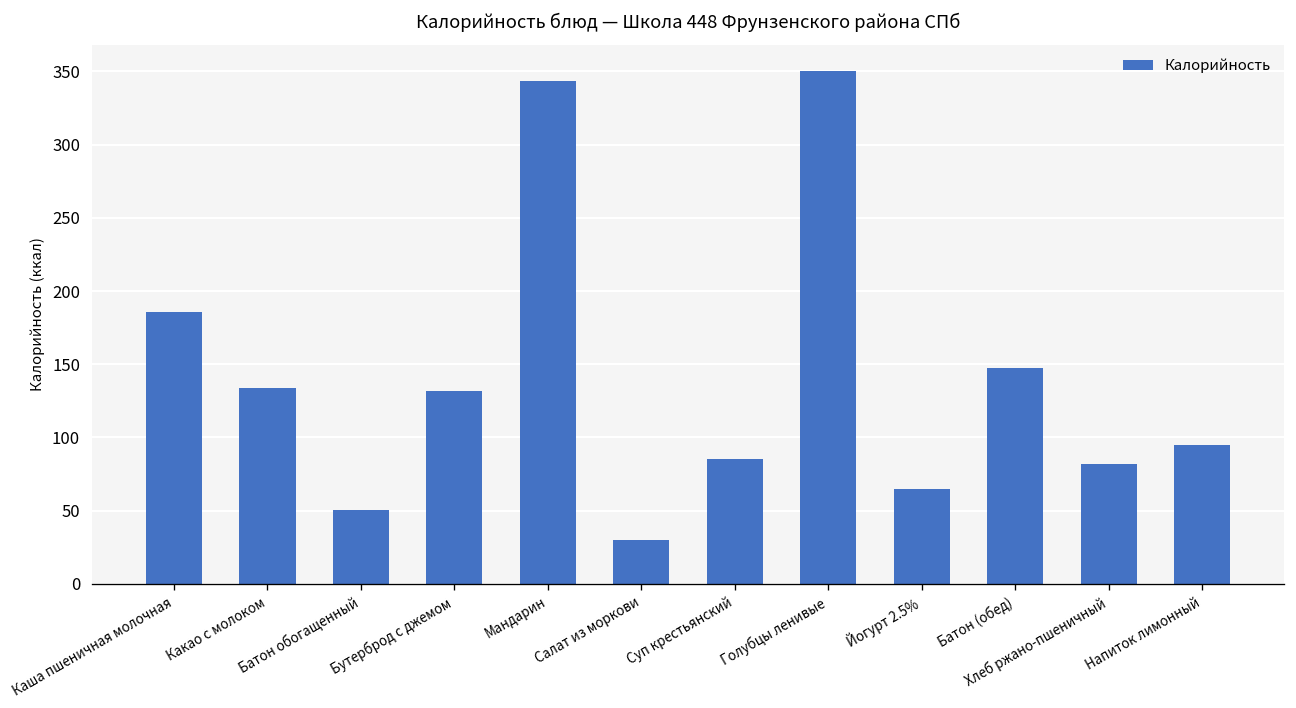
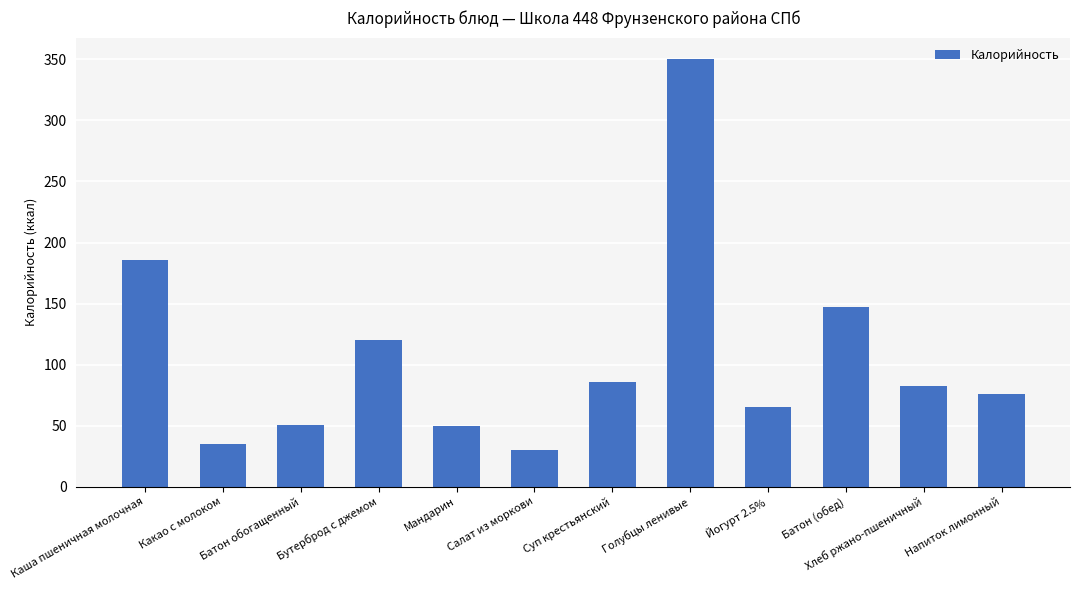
Какао с молоком: 134 -> 35
Бутерброд с джемом: 132 -> 120
Мандарин: 343 -> 49
Напиток лимонный: 95 -> 76
